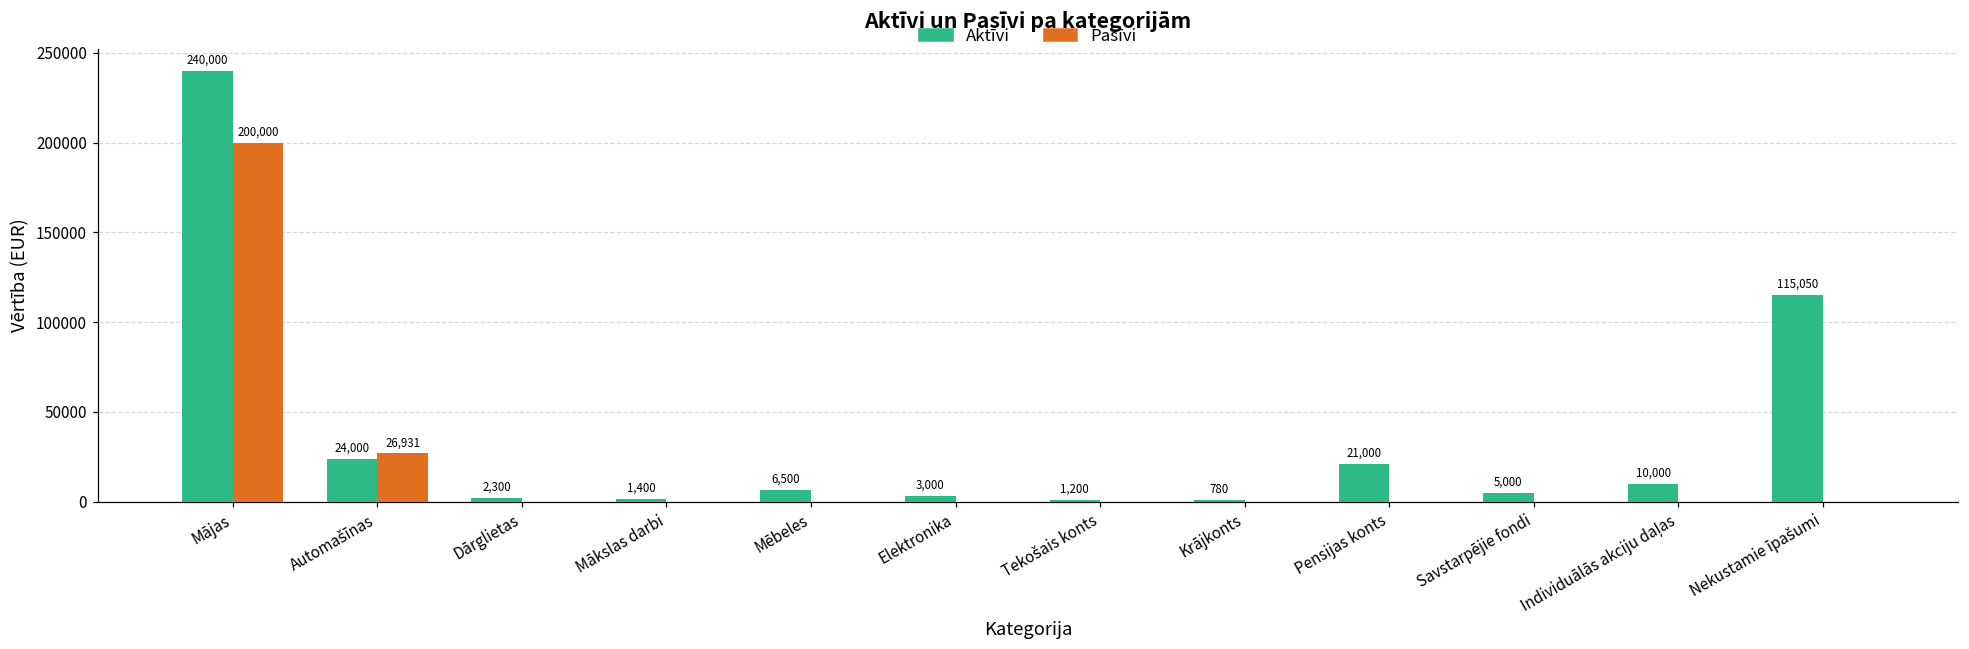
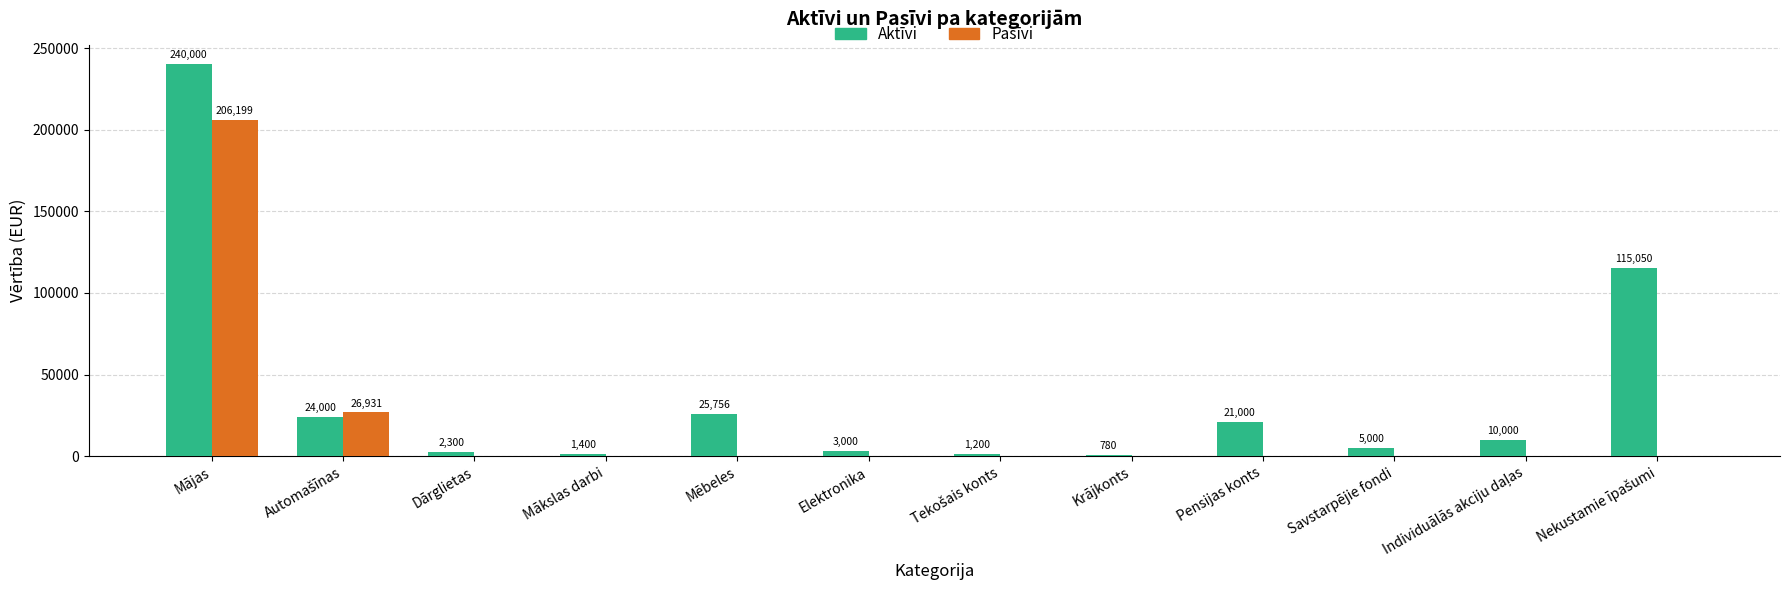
Pasīvi, Mājas: 200,000 -> 206,199
Aktīvi, Mēbeles: 6,500 -> 25,756
